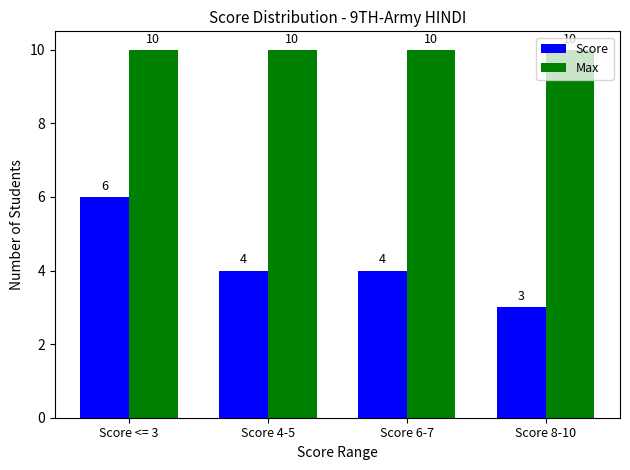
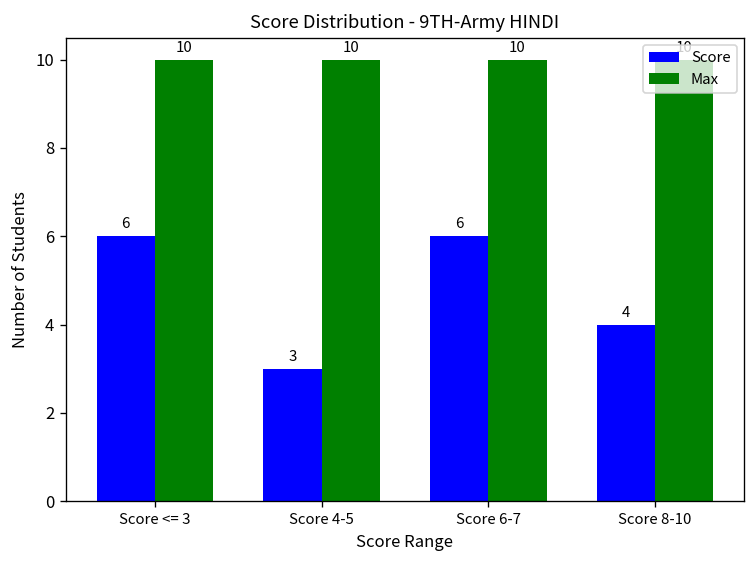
Score, Score 4-5: 4 -> 3
Score, Score 6-7: 4 -> 6
Score, Score 8-10: 3 -> 4
